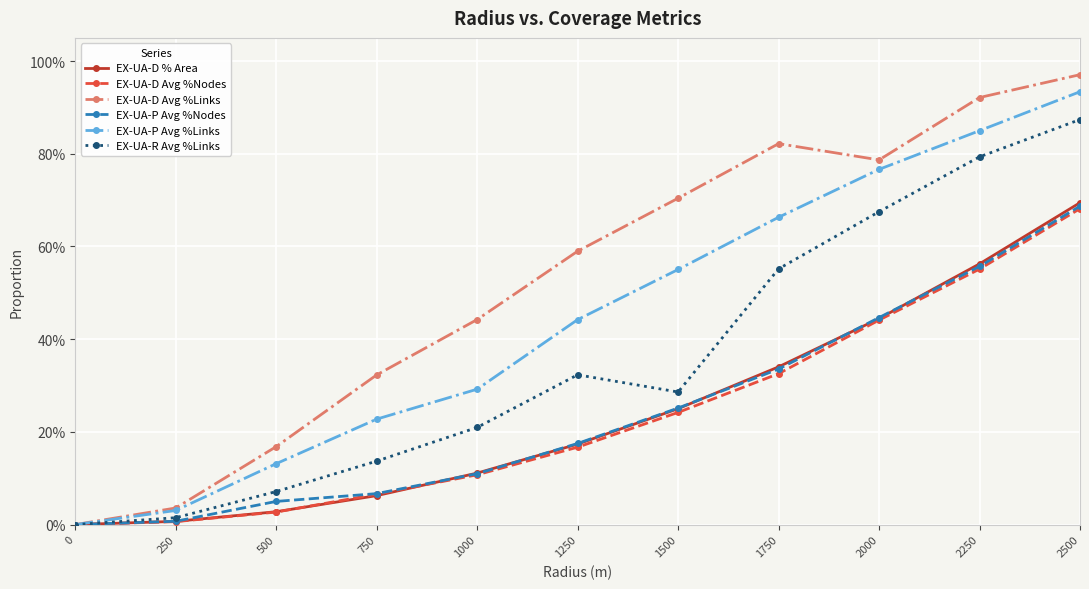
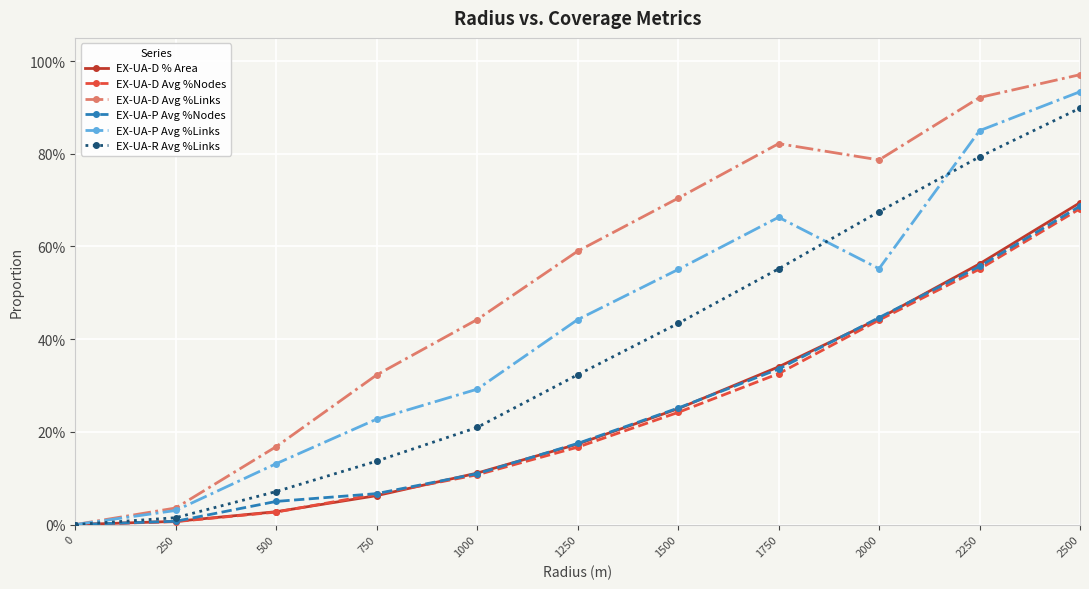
EX-UA-R Avg %Links, 1500: 29% -> 43%
EX-UA-P Avg %Links, 2000: 77% -> 55%
EX-UA-R Avg %Links, 2500: 87% -> 90%
